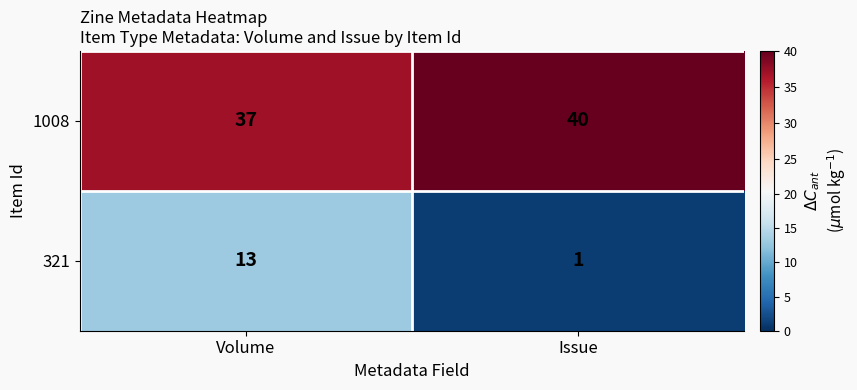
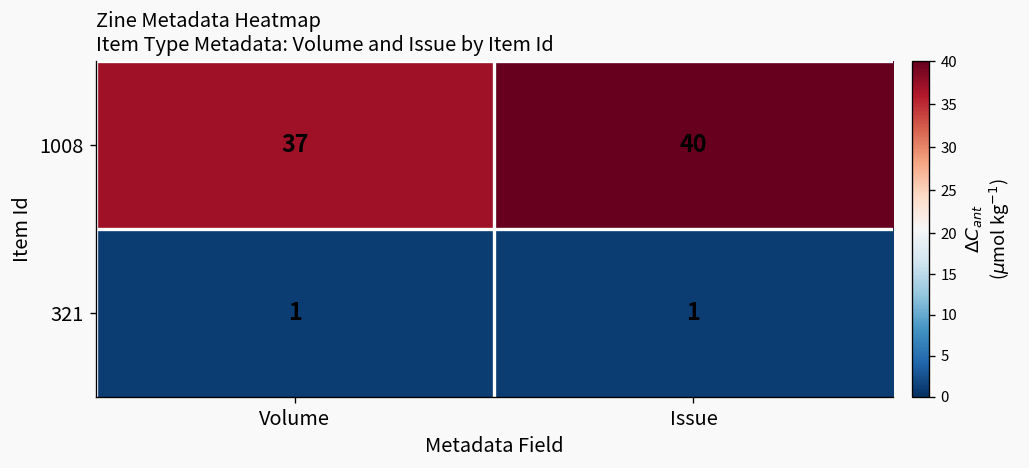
321, Volume: 13 -> 1
